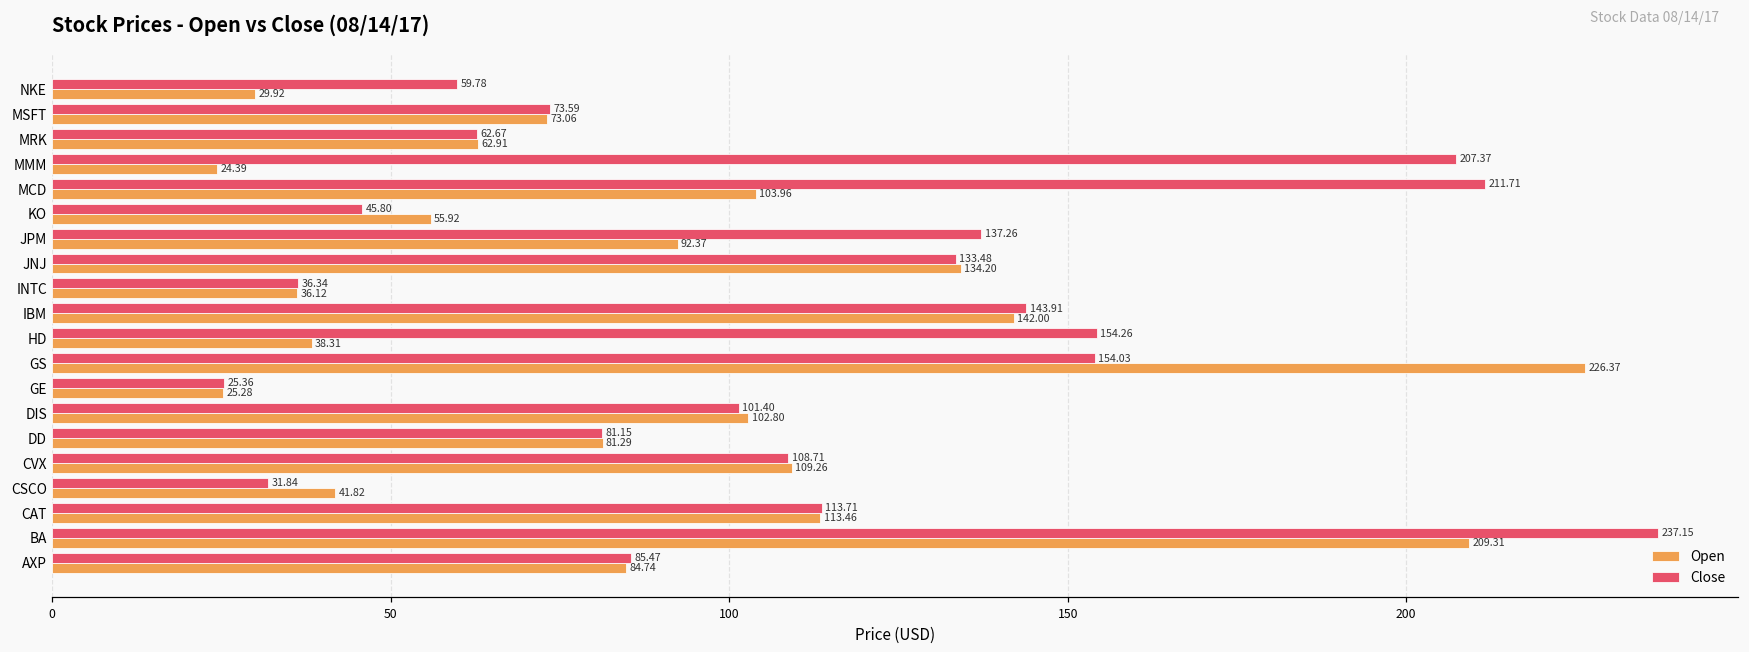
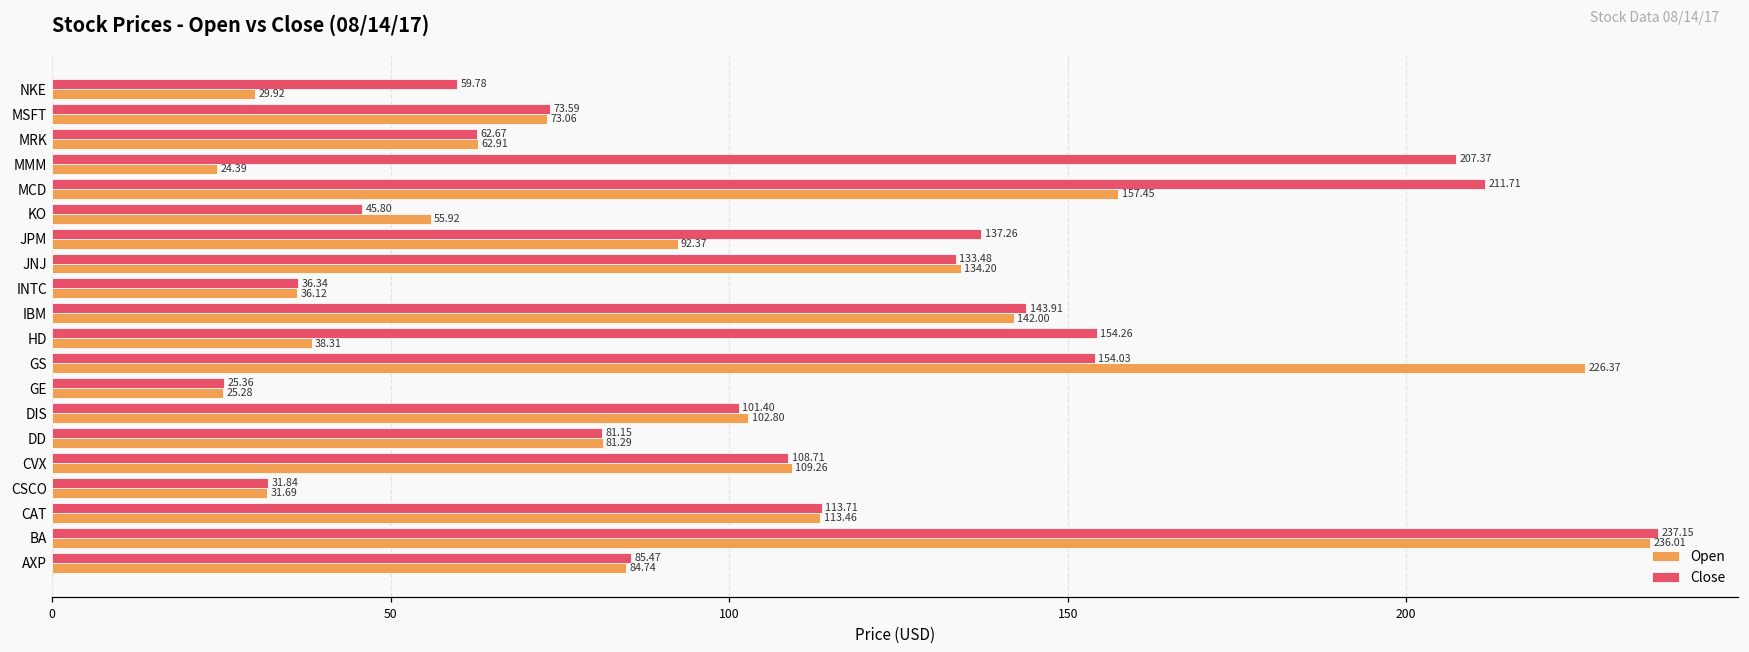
Open, MCD: 103.96 -> 157.45
Open, CSCO: 41.82 -> 31.69
Open, BA: 209.31 -> 236.01
